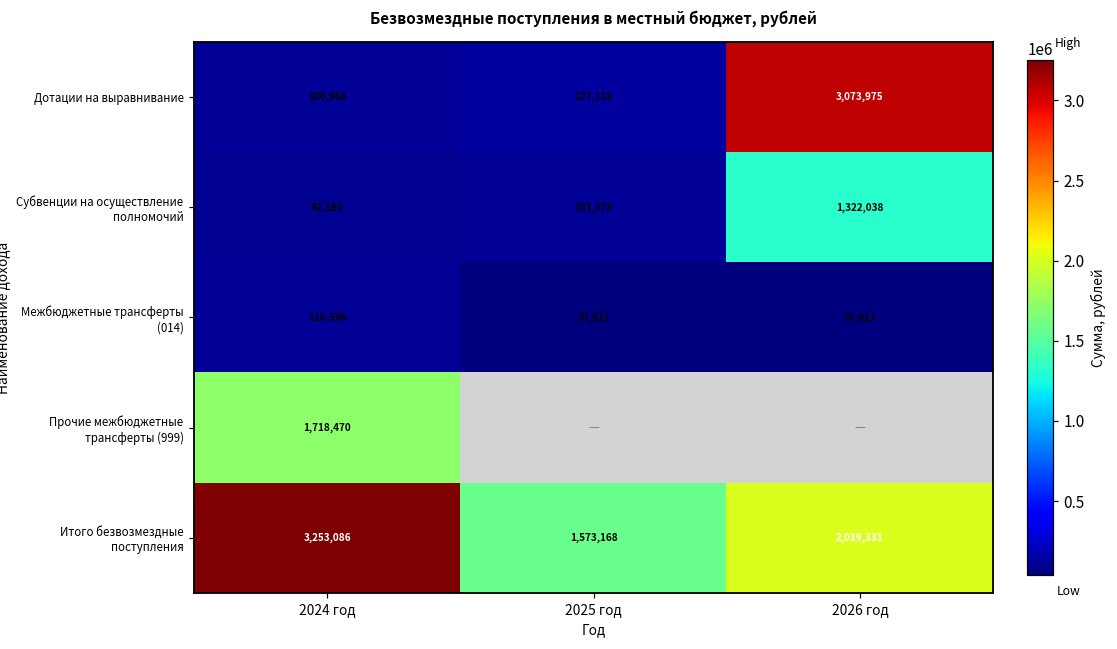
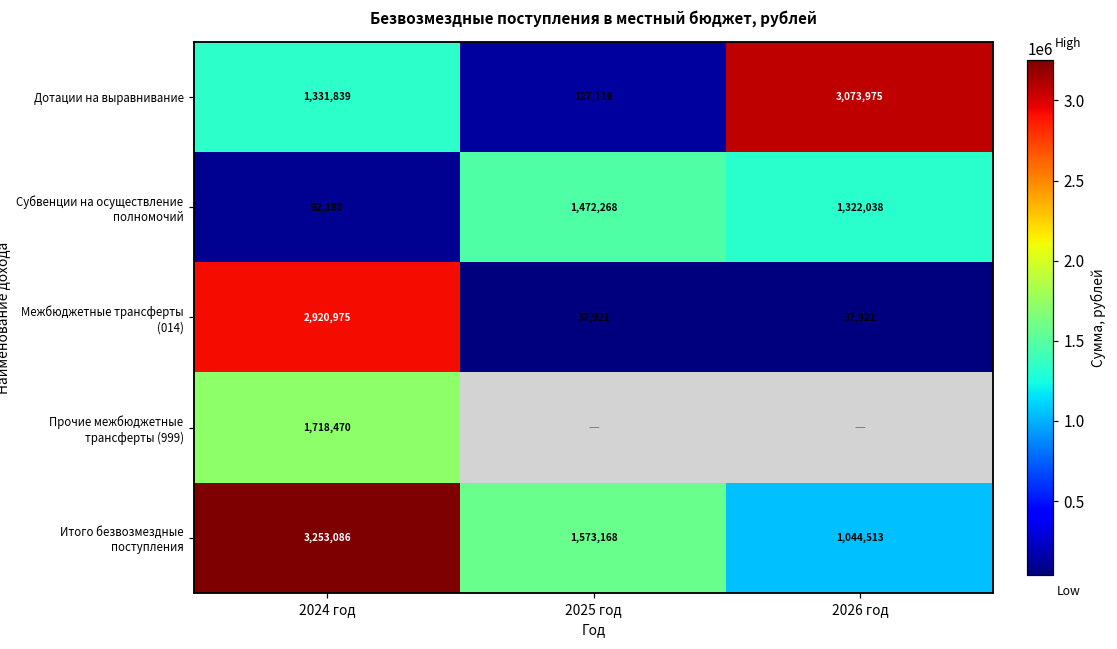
Дотации на выравнивание, 2024 год: 100,966 -> 1,331,839
Субвенции на осуществление полномочий, 2025 год: 101,675 -> 1,472,268
Межбюджетные трансферты (014), 2024 год: 110,596 -> 2,920,975
Итого безвозмездные поступления, 2026 год: 2,019,331 -> 1,044,513
